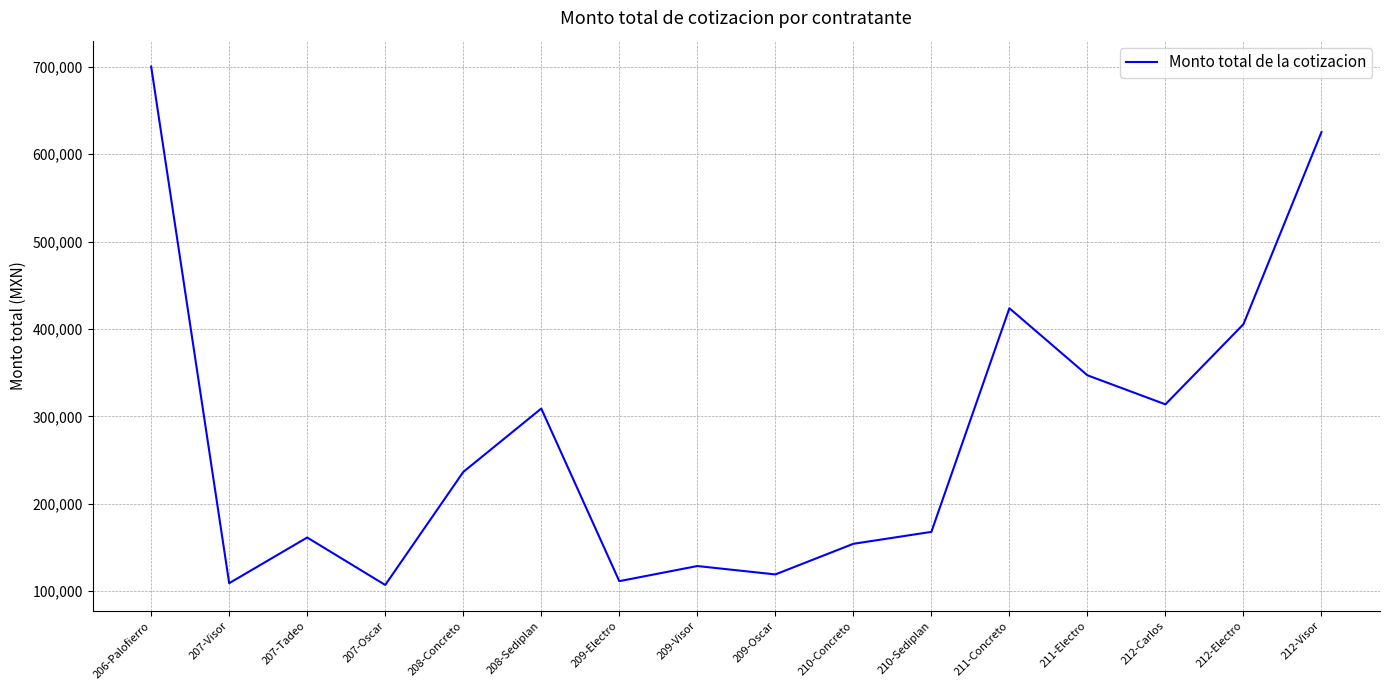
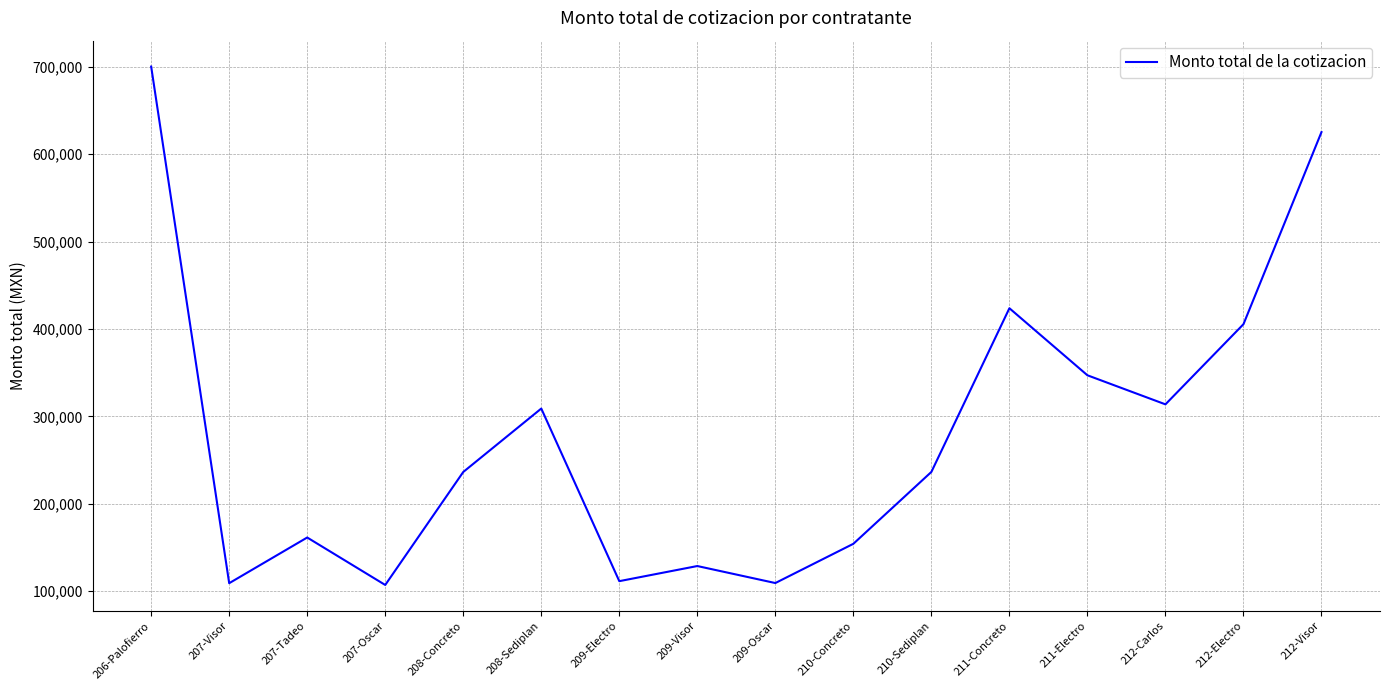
209-Oscar: 120,000 -> 110,000
210-Sediplan: 170,000 -> 240,000
